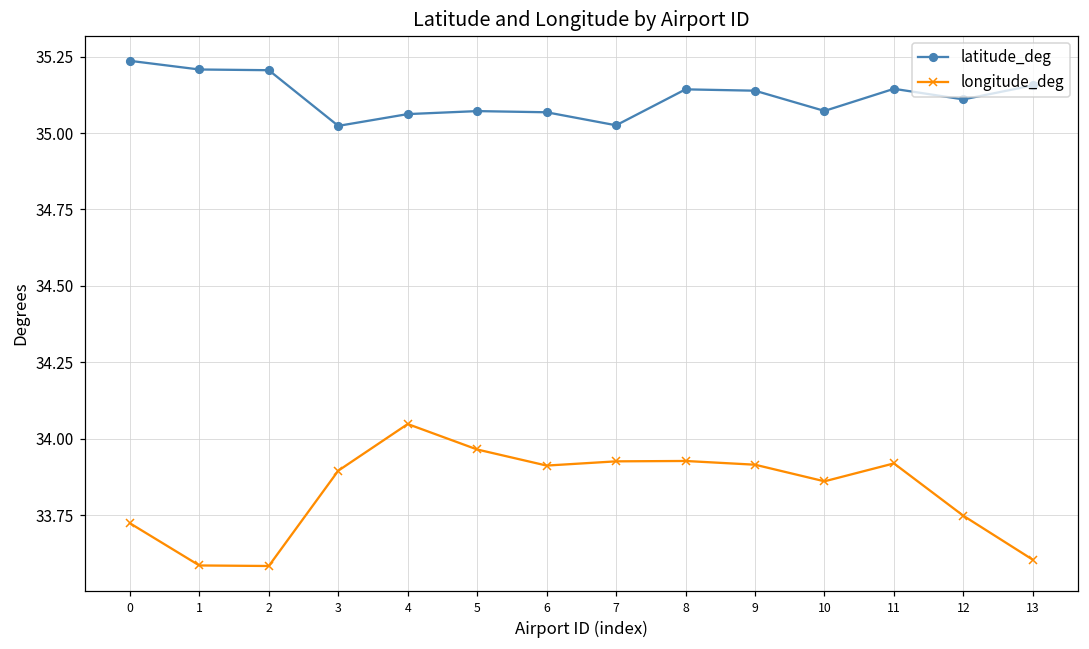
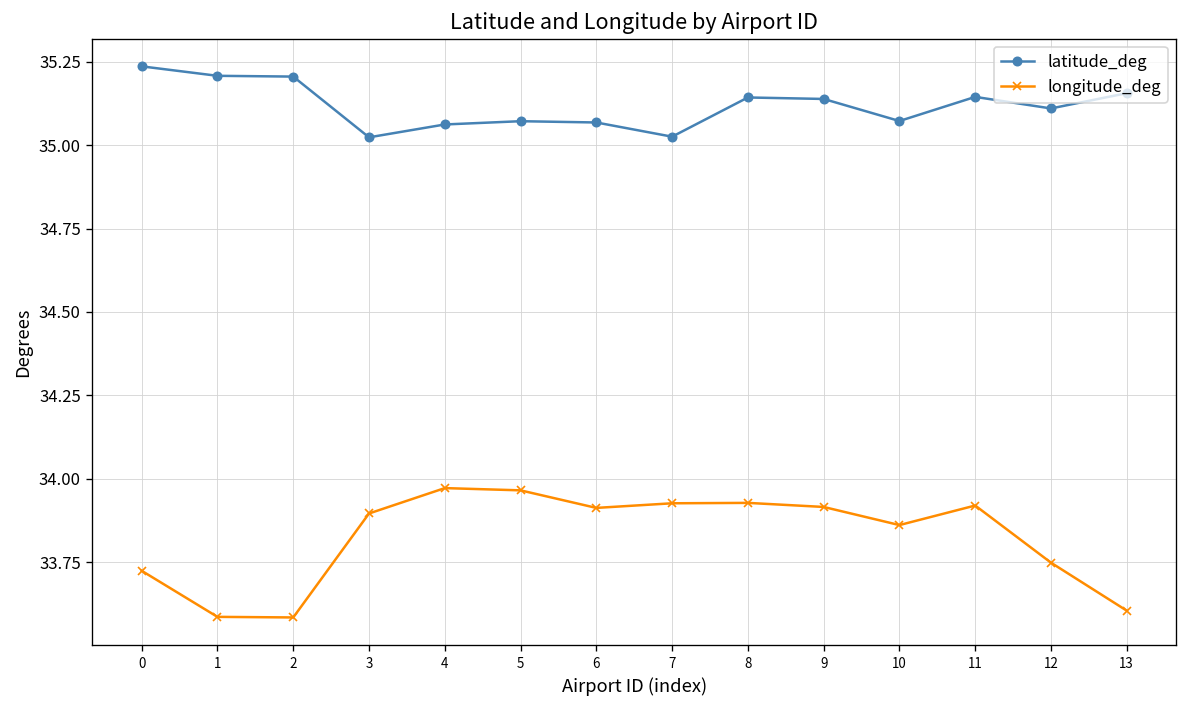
longitude_deg, 4: 34.05 -> 33.97
